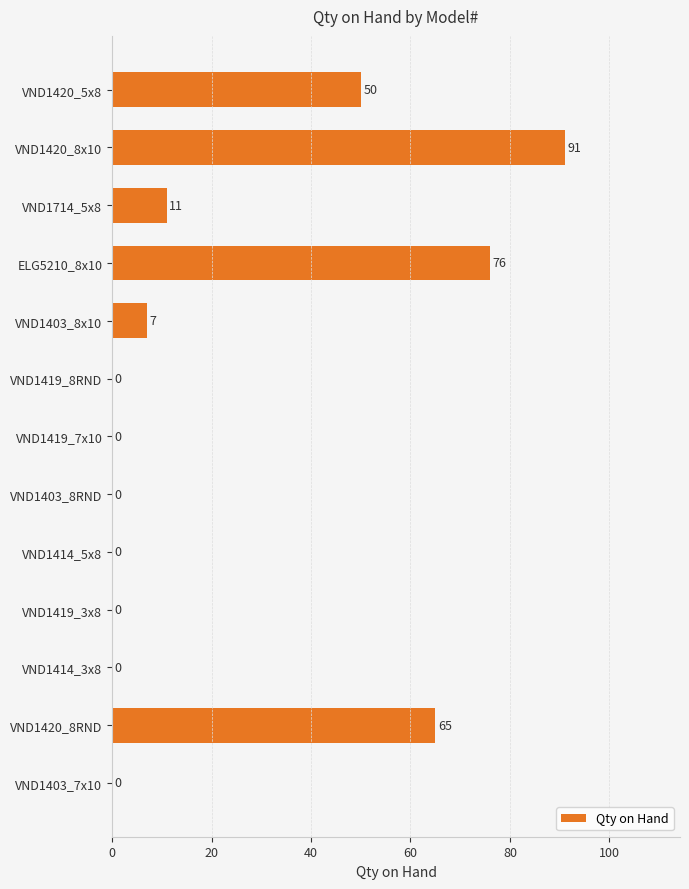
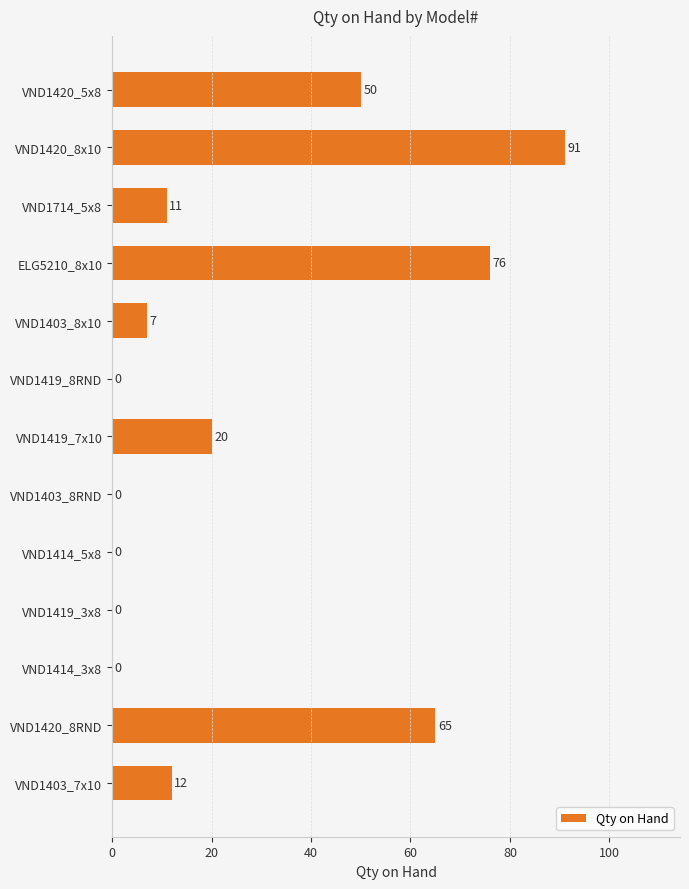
VND1419_7x10: 0 -> 20
VND1403_7x10: 0 -> 12
